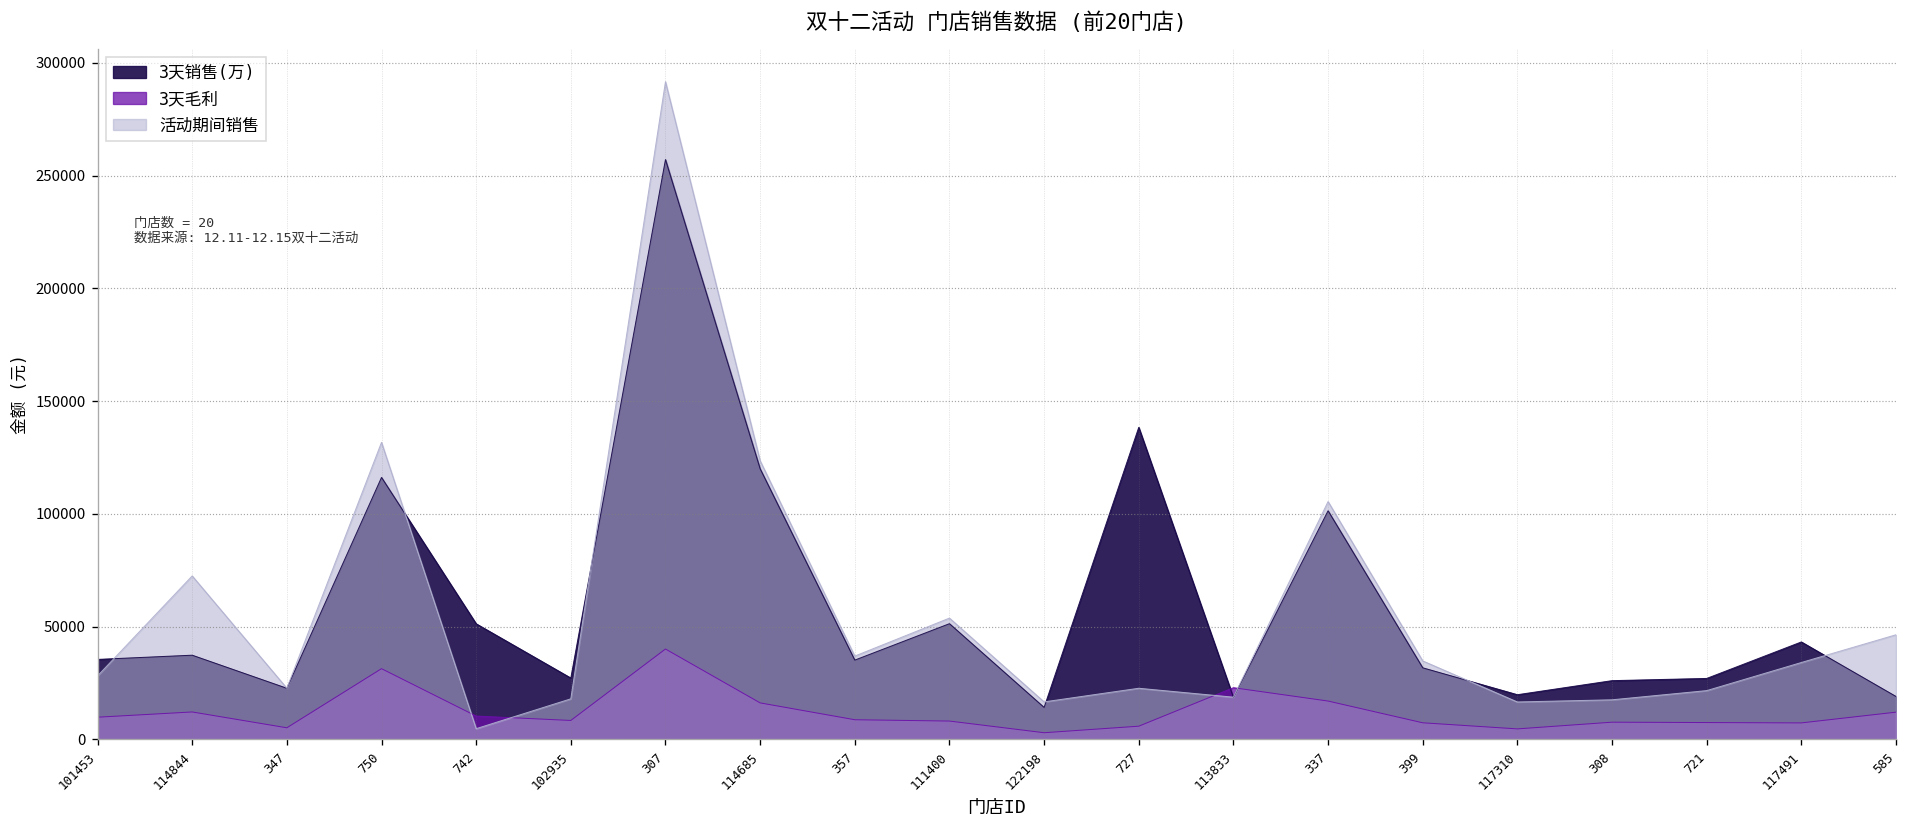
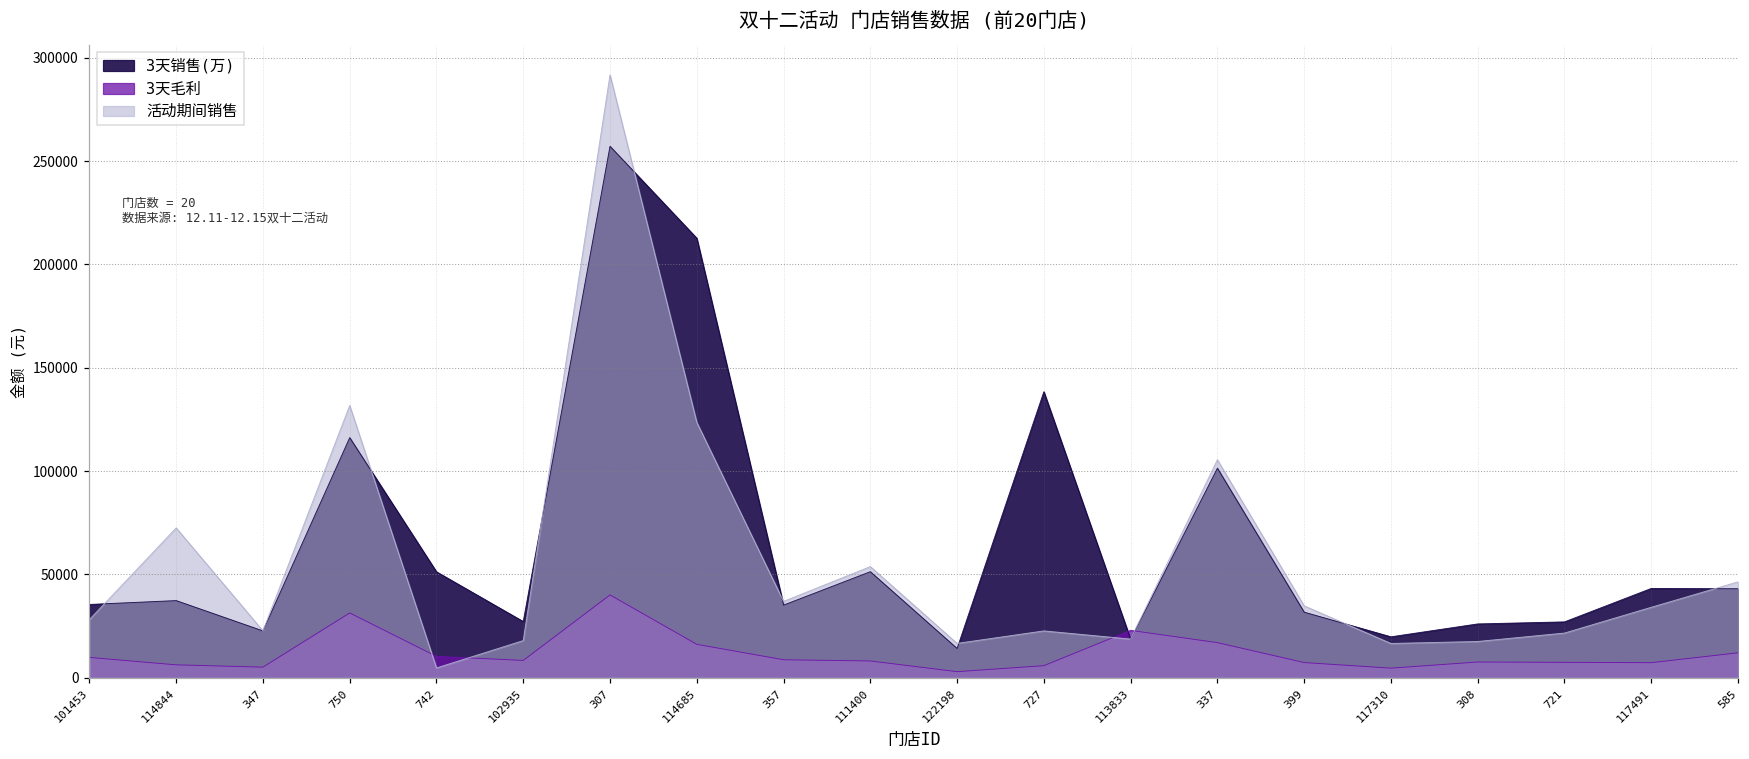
3天毛利, 114844: 12000 -> 6000
3天销售(万), 114685: 120000 -> 213000
3天销售(万), 585: 19000 -> 43000
